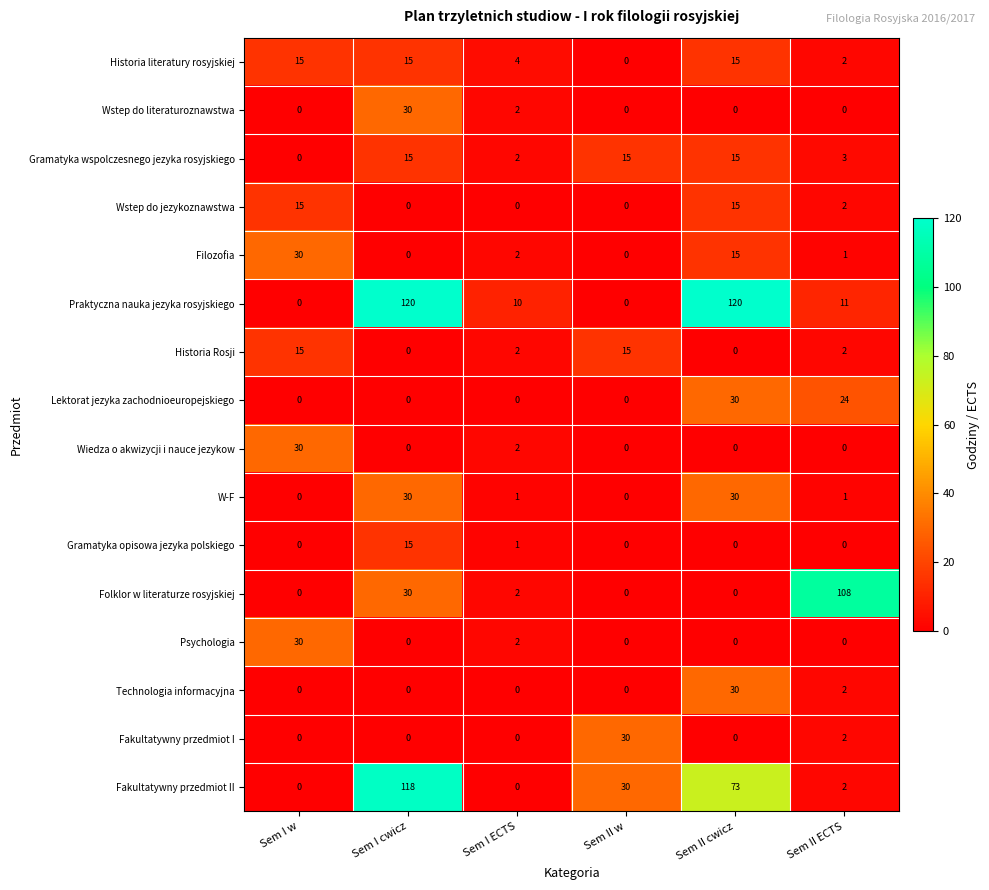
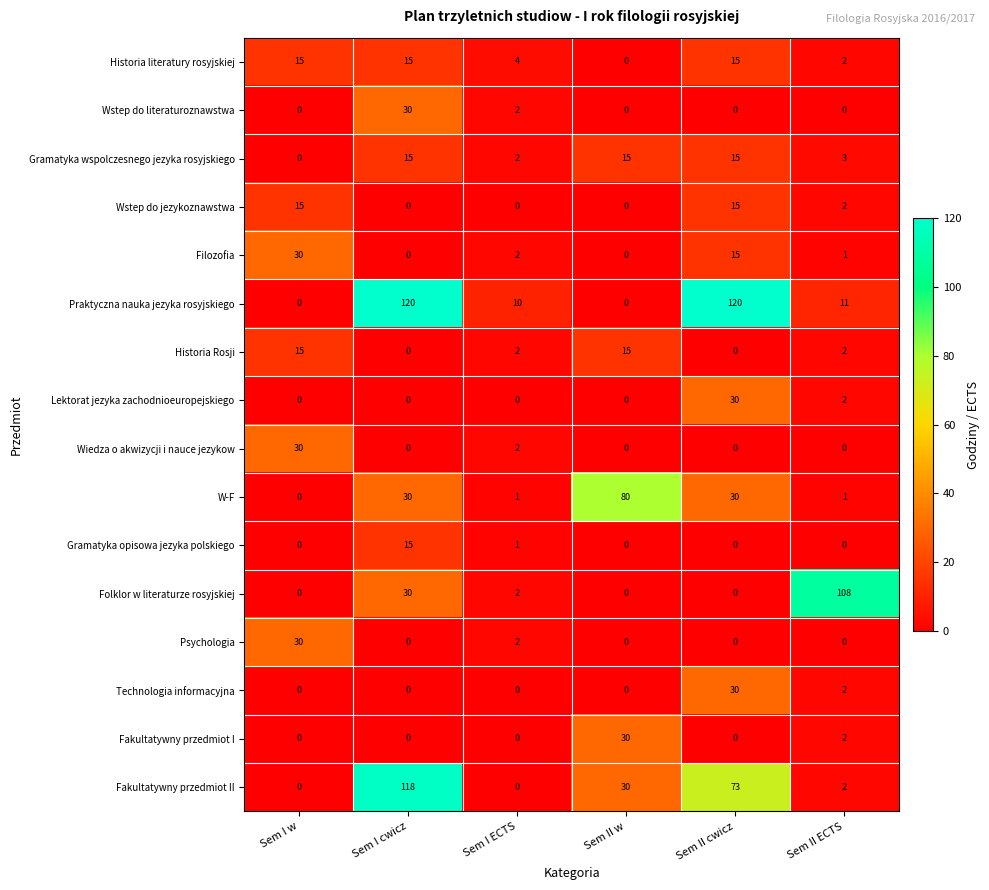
Lektorat jezyka zachodnioeuropejskiego, Sem II ECTS: 24 -> 2
W-F, Sem II w: 0 -> 80
